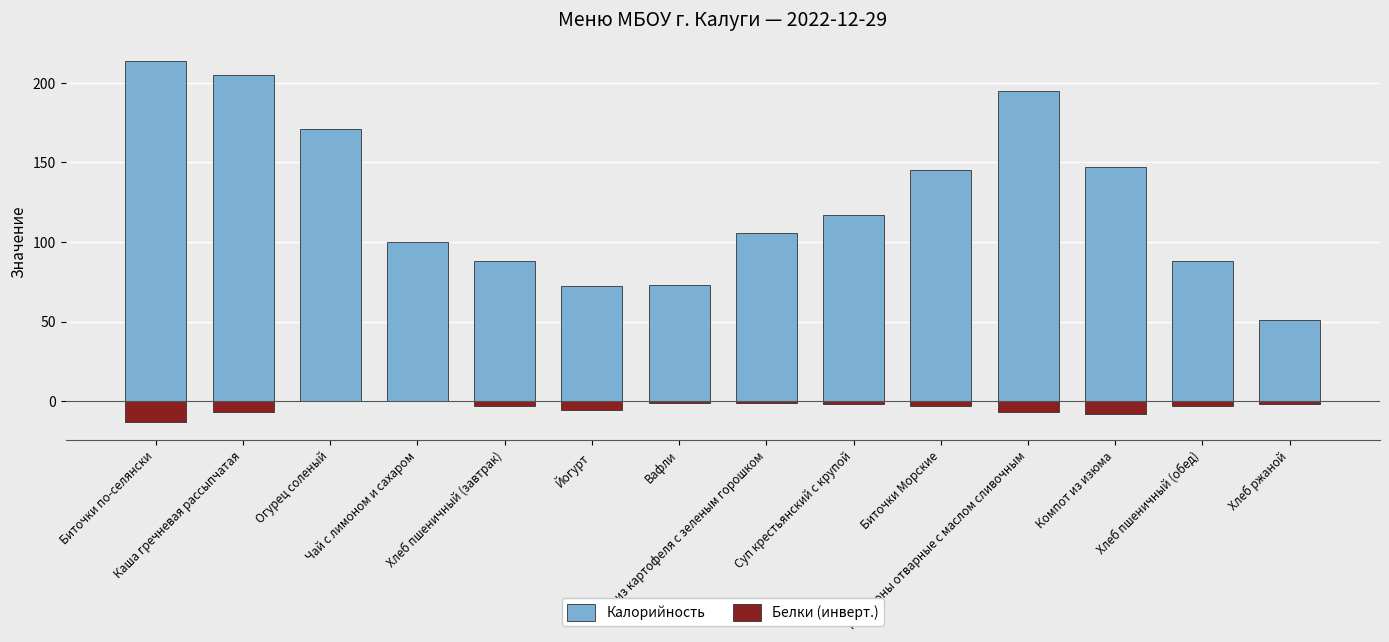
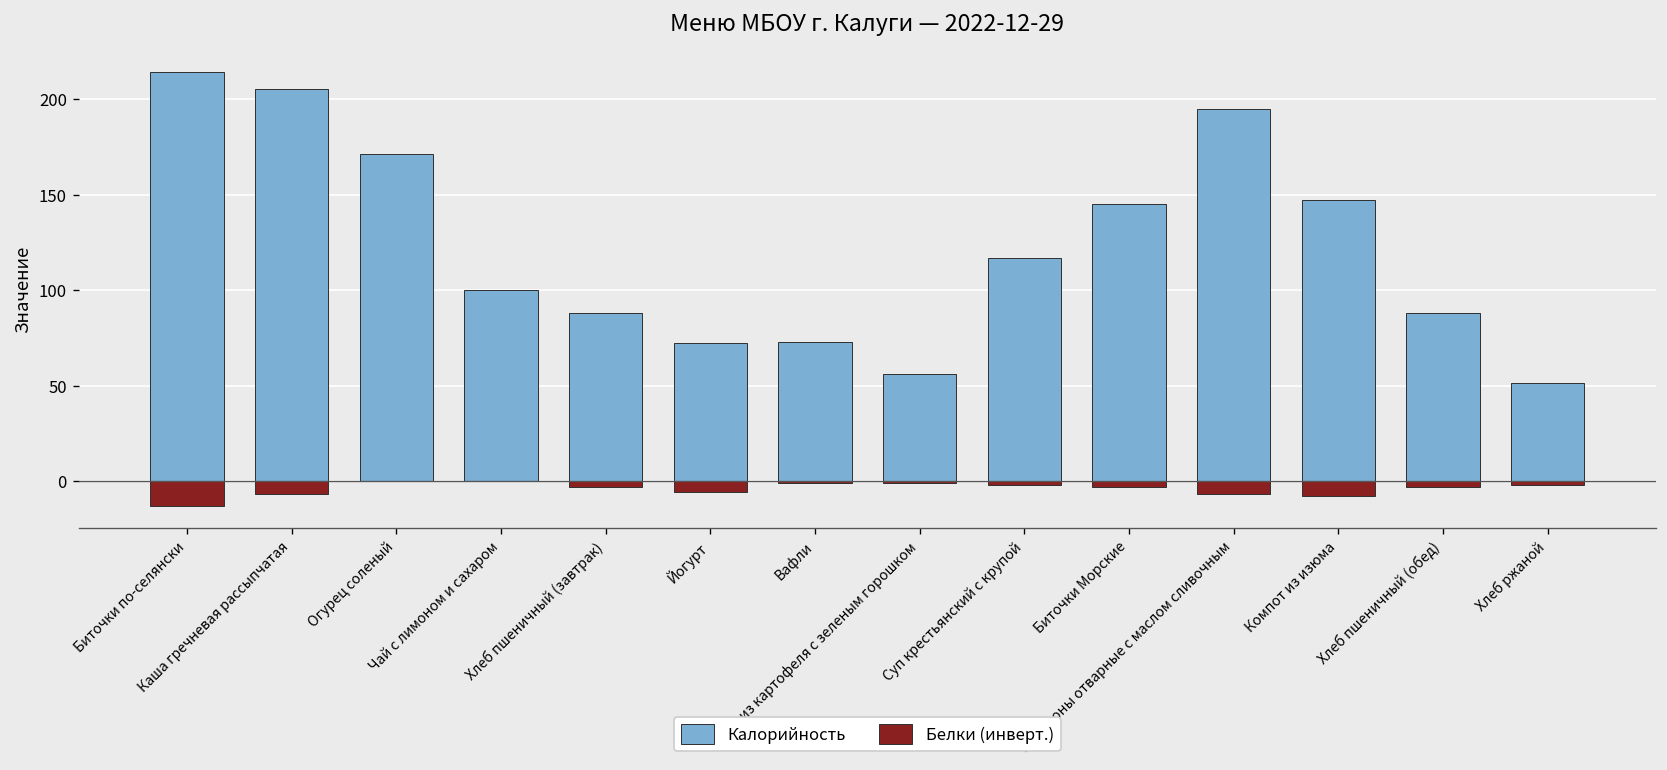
Калорийность, Салат из картофеля с зеленым горошком: 106 -> 56
